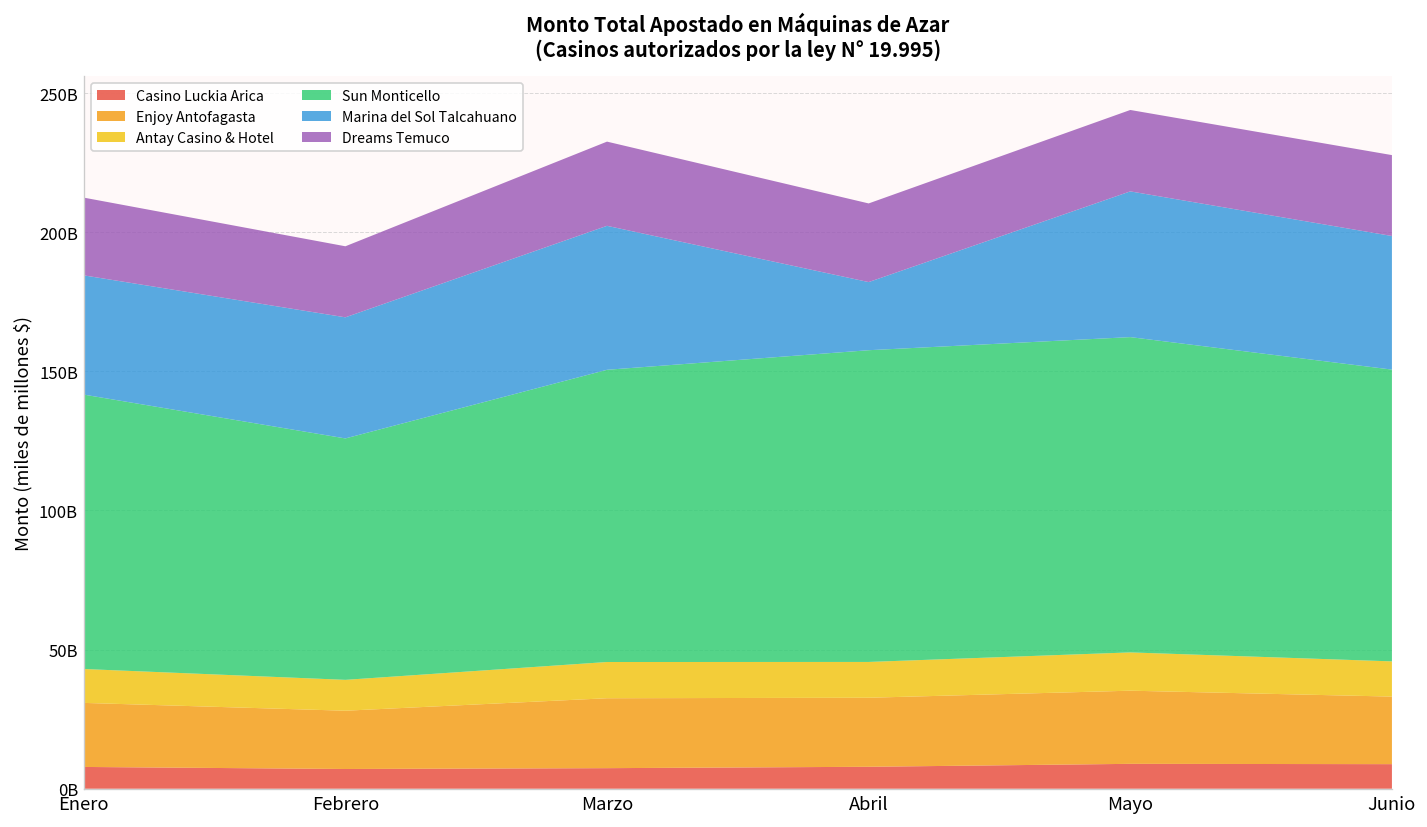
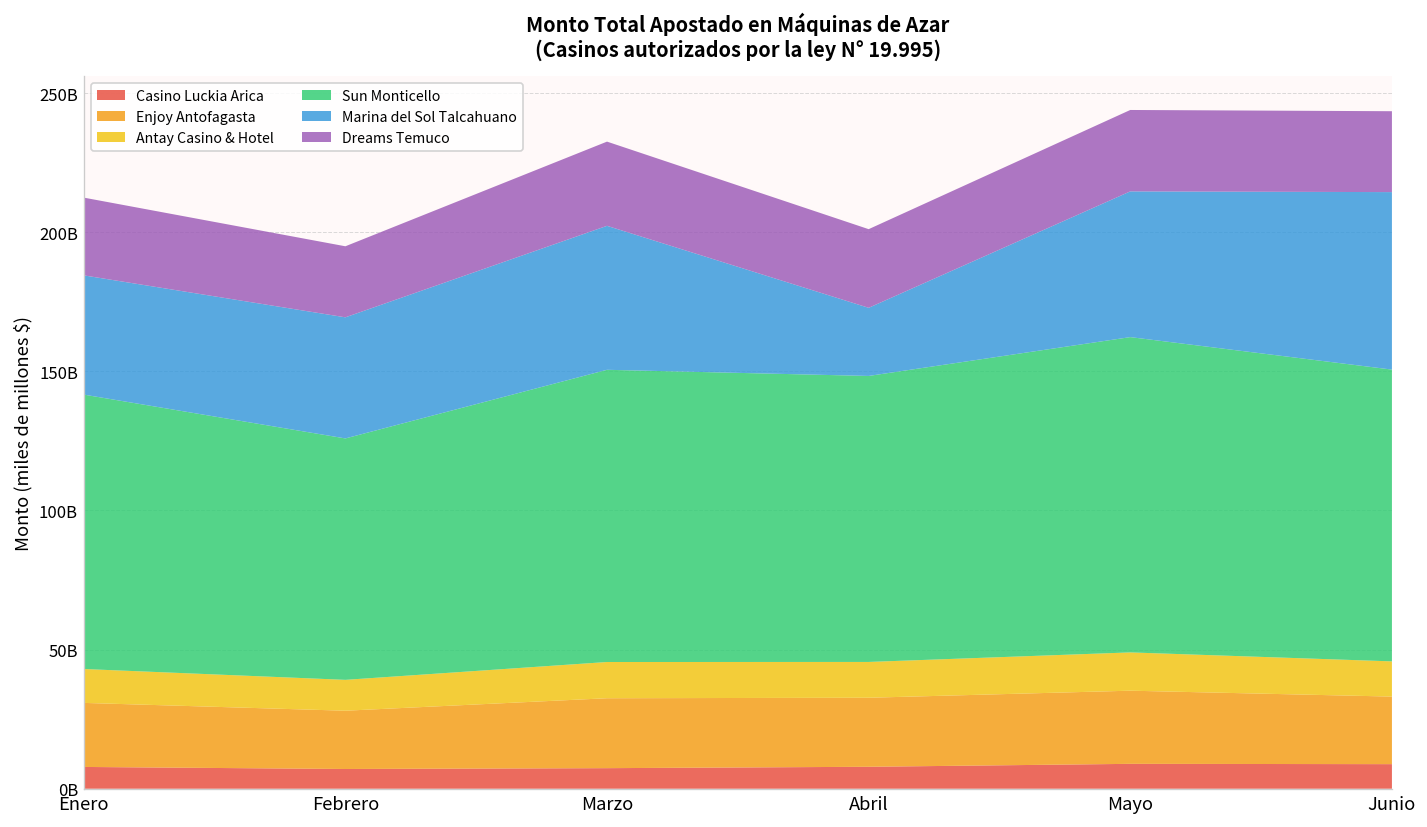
Sun Monticello, Abril: 112000000000 -> 103000000000
Marina del Sol Talcahuano, Junio: 48000000000 -> 64000000000
